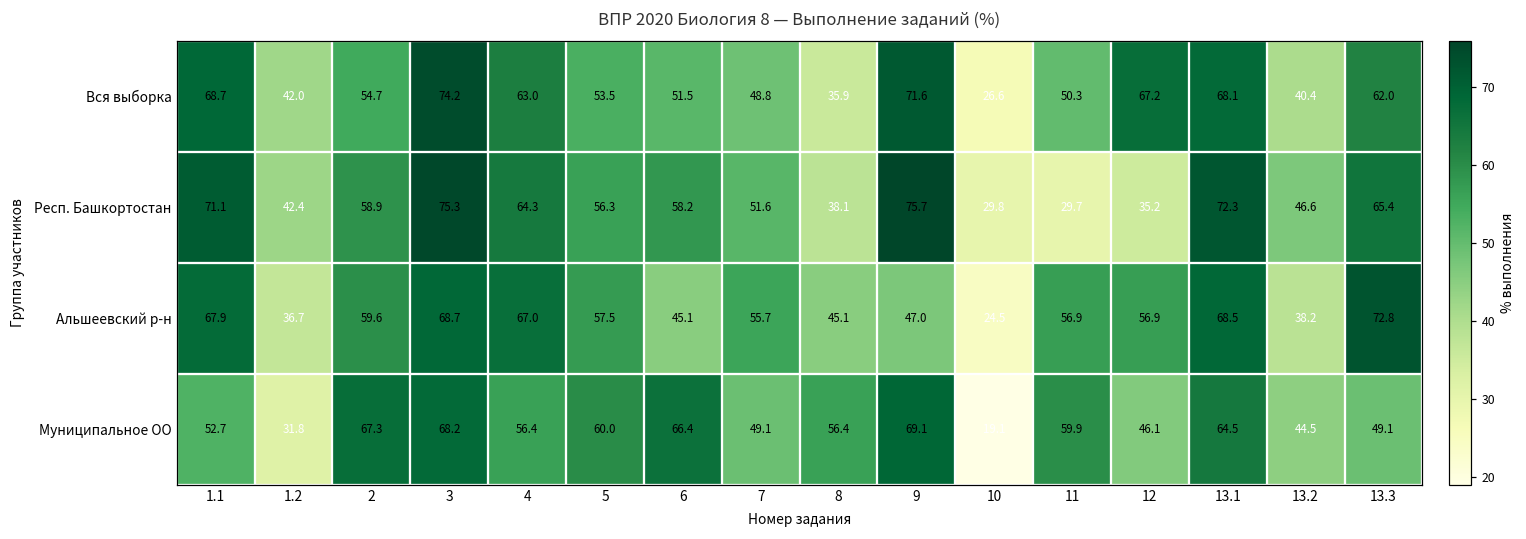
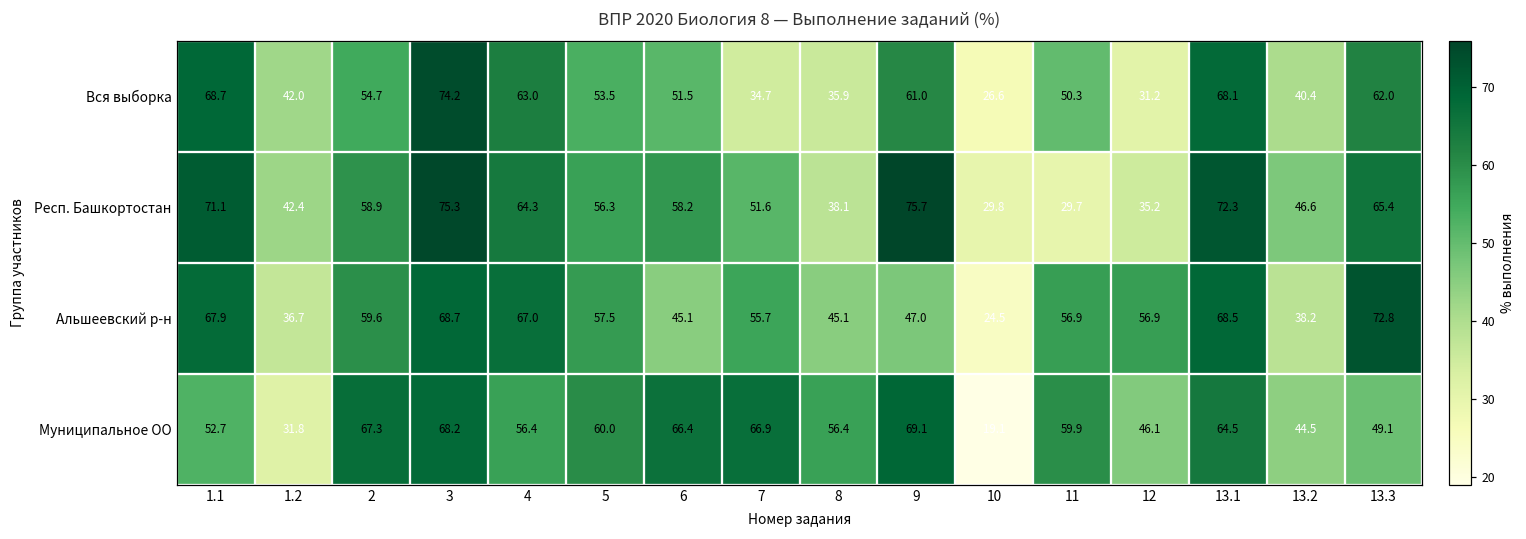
Вся выборка, 7: 48.8 -> 34.7
Вся выборка, 9: 71.6 -> 61.0
Вся выборка, 12: 67.2 -> 31.2
Муниципальное ОО, 7: 49.1 -> 66.9
